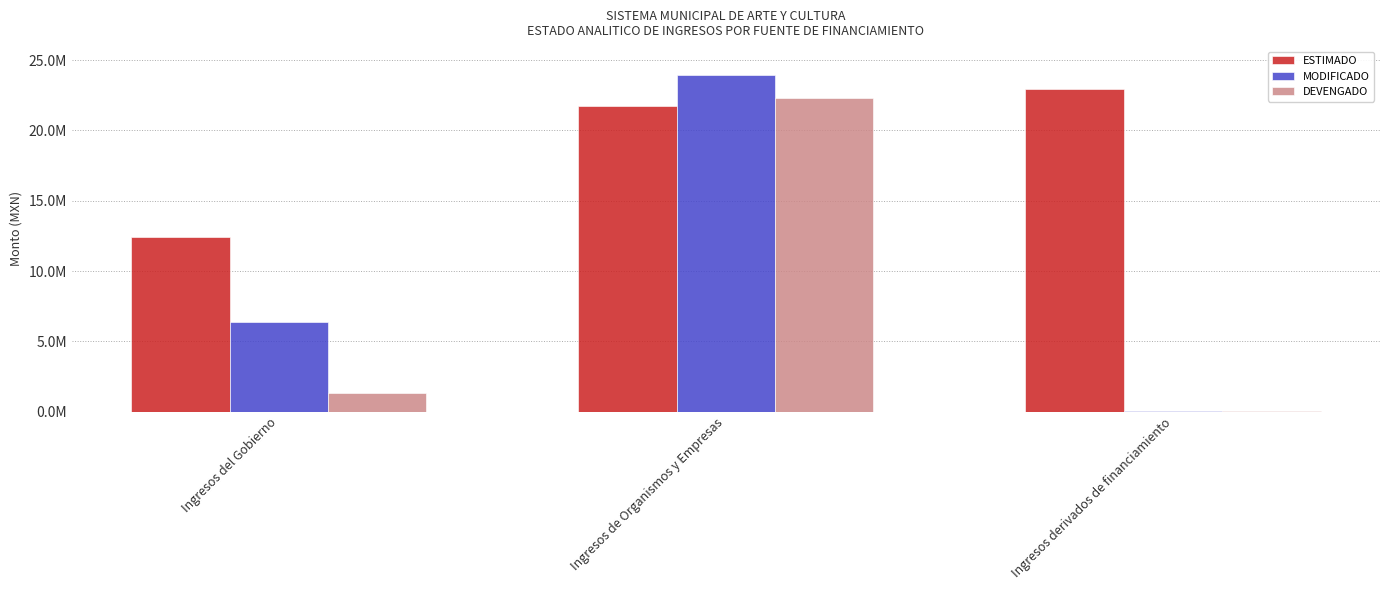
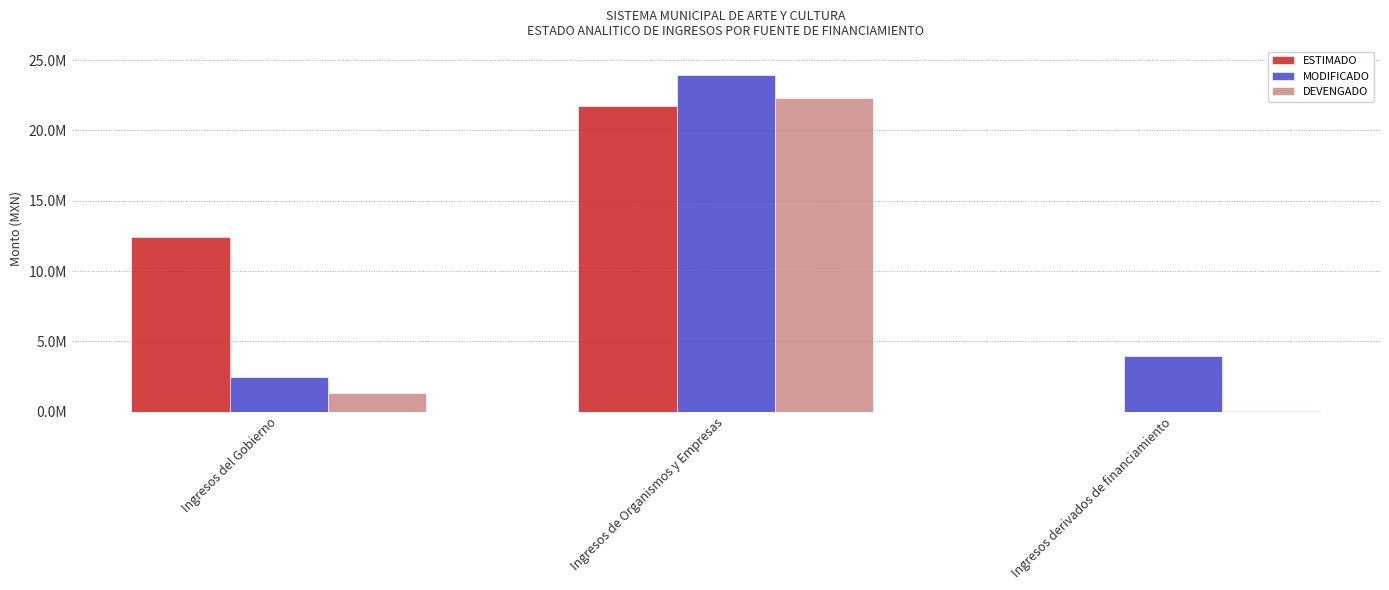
MODIFICADO, Ingresos del Gobierno: 6400000 -> 2500000
ESTIMADO, Ingresos derivados de financiamiento: 22900000 -> 0
MODIFICADO, Ingresos derivados de financiamiento: 0 -> 4000000
